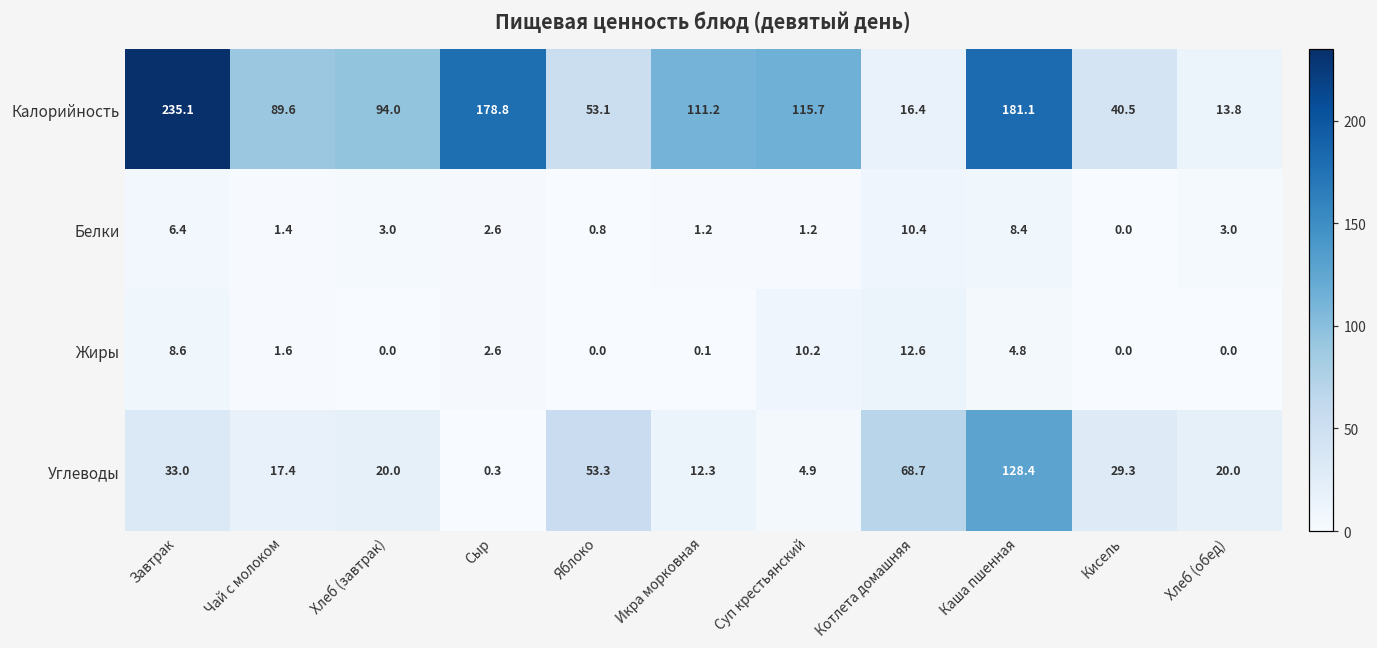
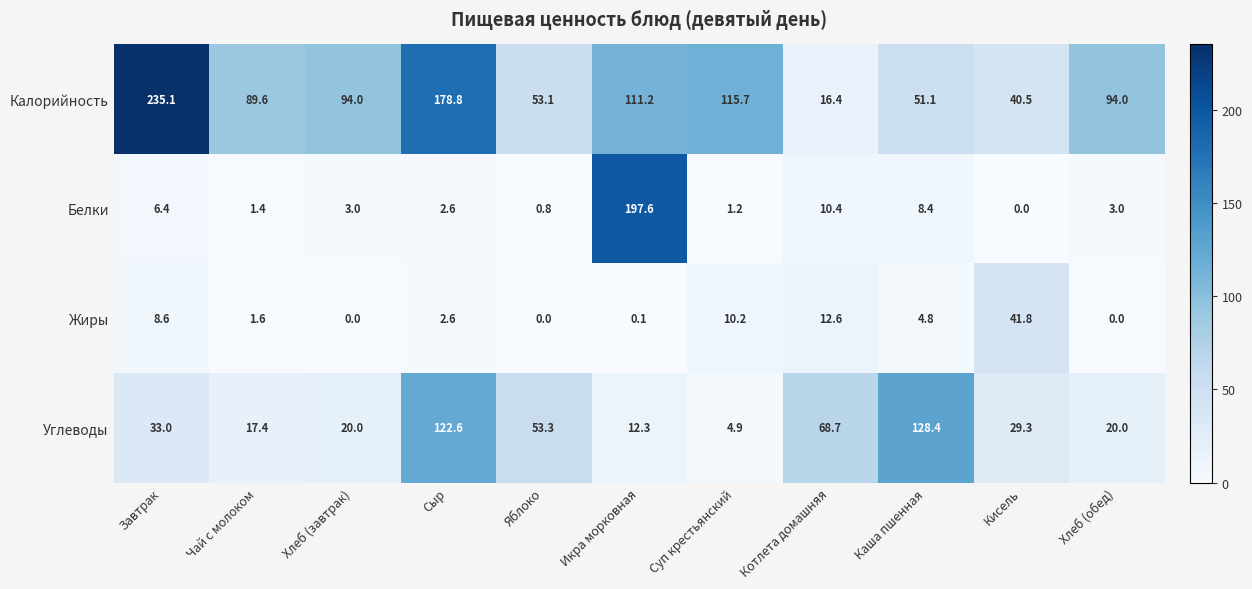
Калорийность, Каша пшенная: 181.1 -> 51.1
Калорийность, Хлеб (обед): 13.8 -> 94.0
Белки, Икра морковная: 1.2 -> 197.6
Жиры, Кисель: 0.0 -> 41.8
Углеводы, Сыр: 0.3 -> 122.6
